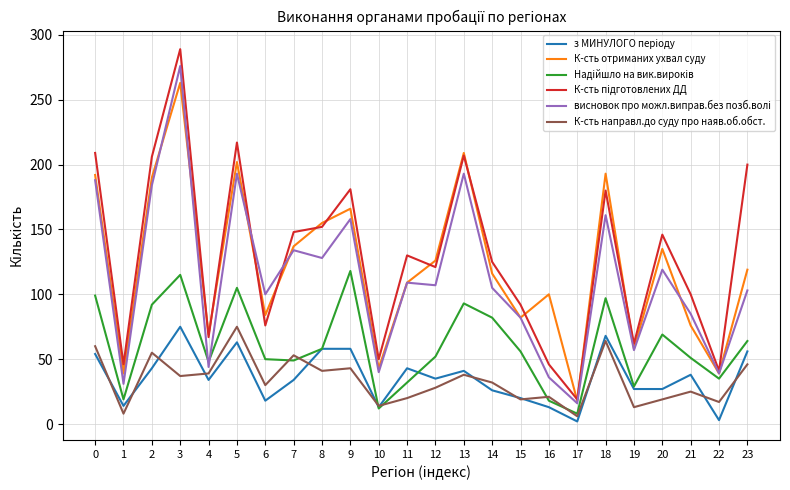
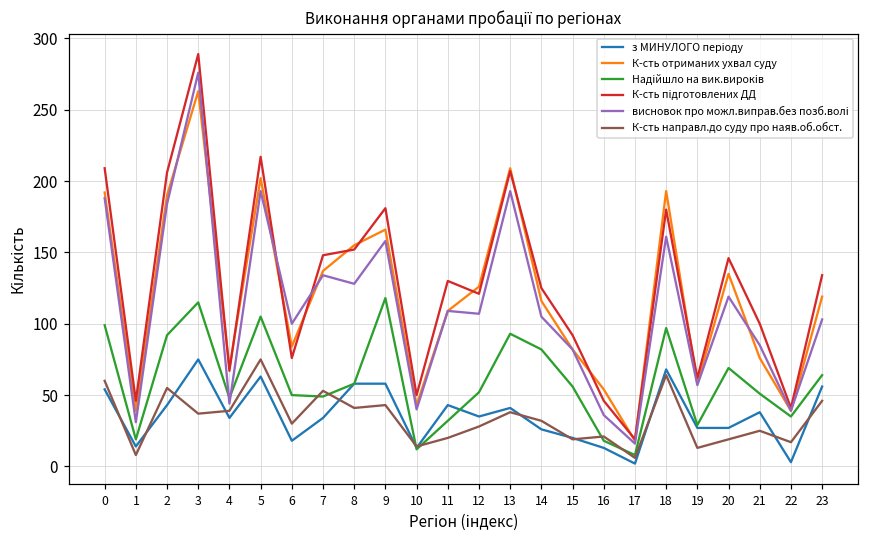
К-сть отриманих ухвал суду, 16: 100 -> 54
К-сть підготовлених ДД, 23: 200 -> 134
